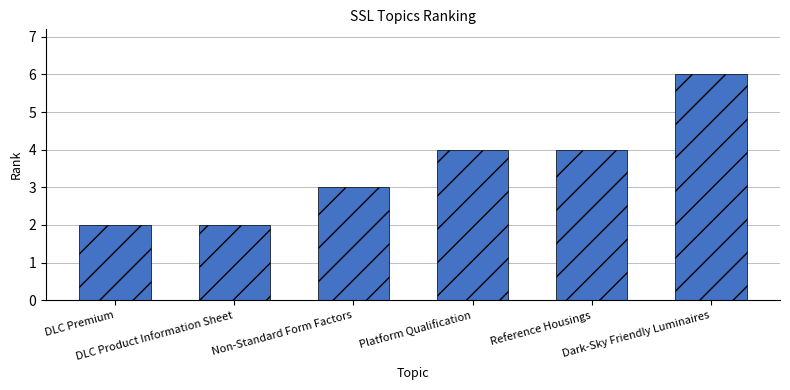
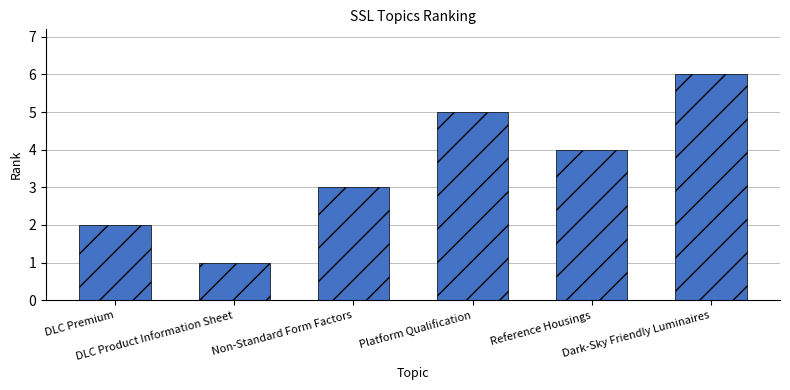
DLC Product Information Sheet: 2 -> 1
Platform Qualification: 4 -> 5
